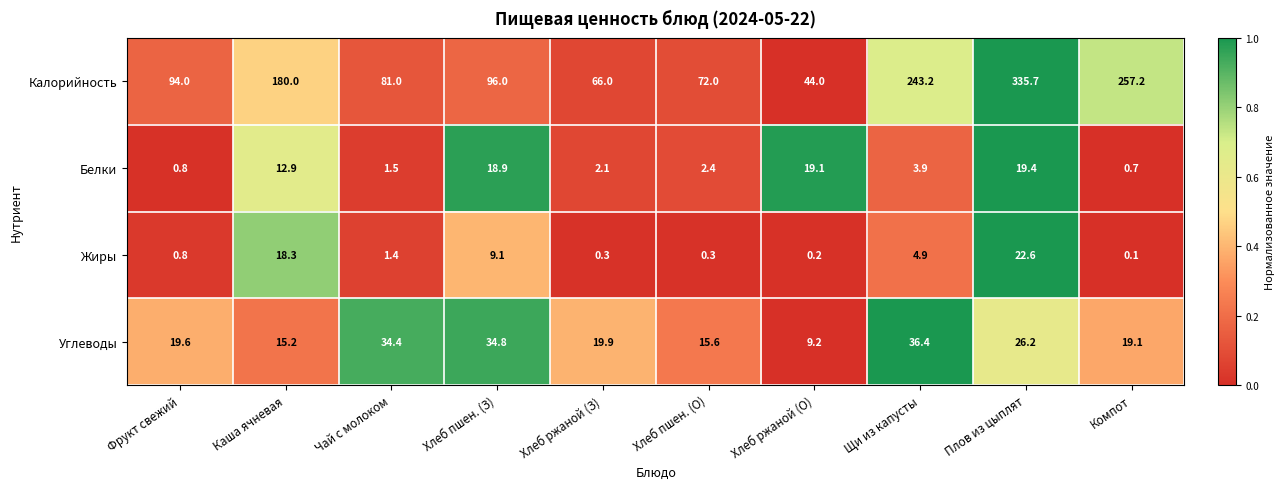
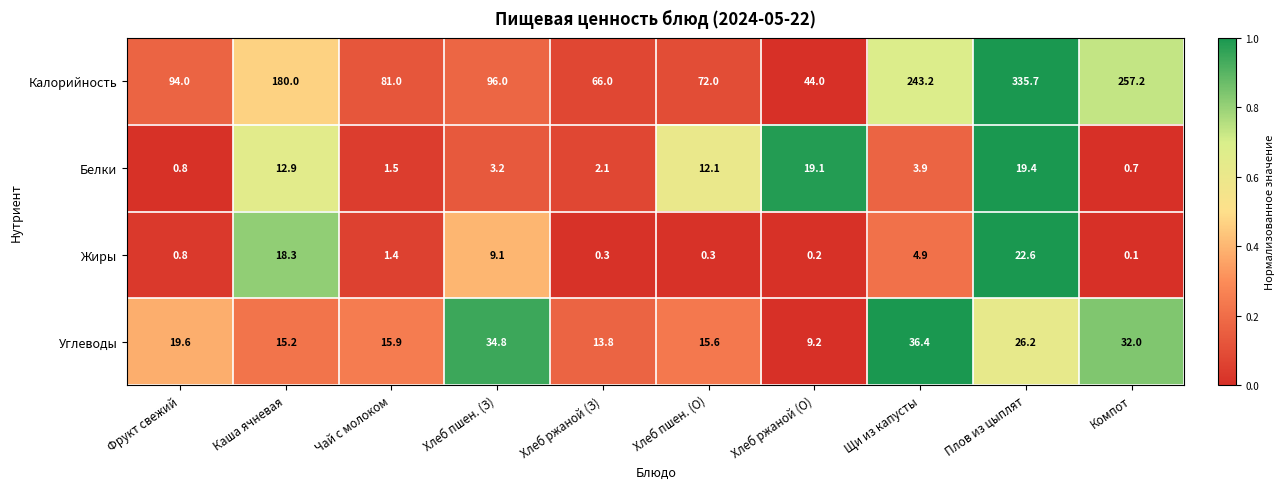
Белки, Хлеб пшен. (З): 18.9 -> 3.2
Белки, Хлеб пшен. (О): 2.4 -> 12.1
Углеводы, Чай с молоком: 34.4 -> 15.9
Углеводы, Хлеб ржаной (З): 19.9 -> 13.8
Углеводы, Компот: 19.1 -> 32.0
